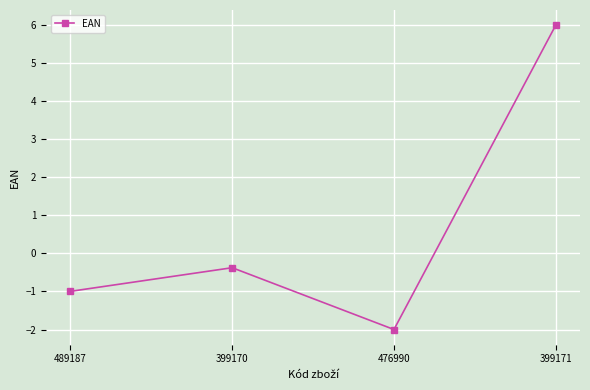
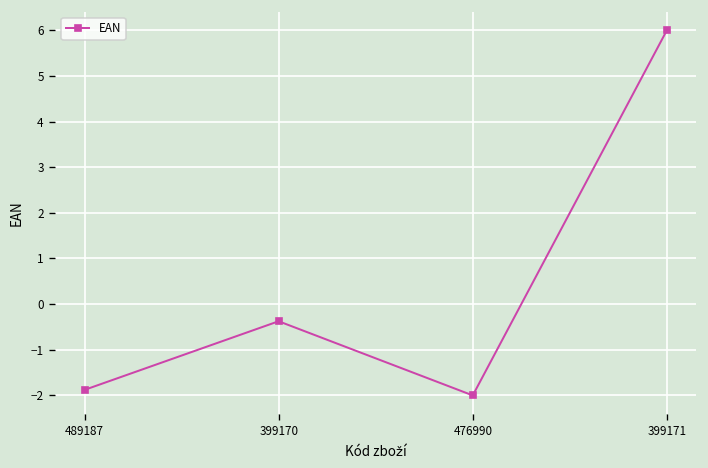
489187: -1.0 -> -1.9
